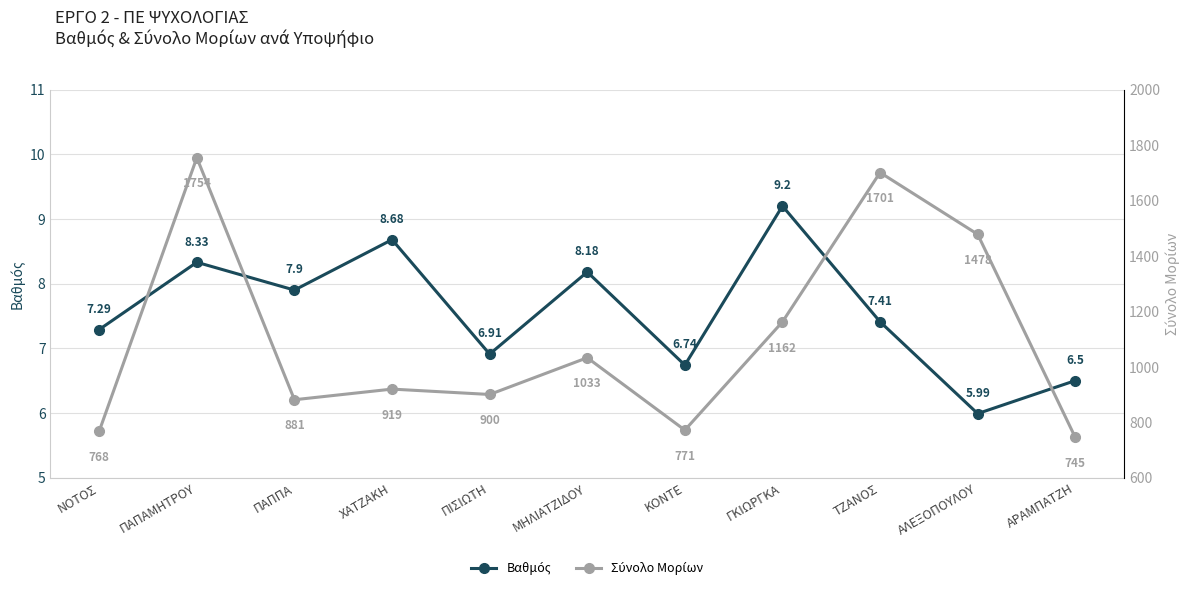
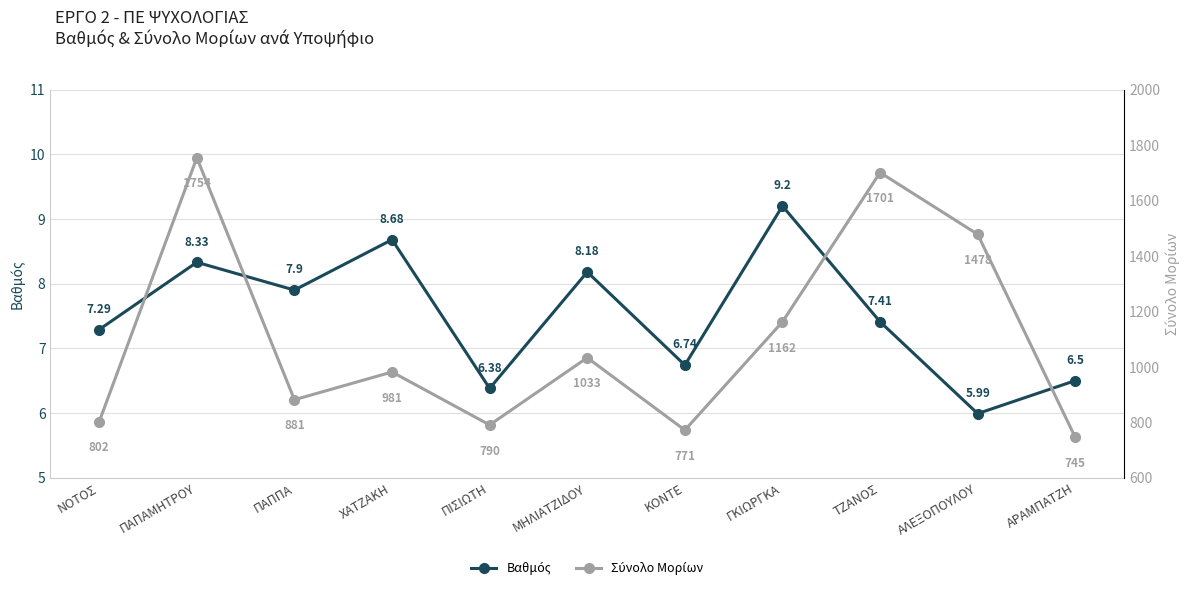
Βαθμός, ΠΙΣΙΩΤΗ: 6.91 -> 6.38
Σύνολο Μορίων, ΝΟΤΟΣ: 768 -> 802
Σύνολο Μορίων, ΧΑΤΖΑΚΗ: 919 -> 981
Σύνολο Μορίων, ΠΙΣΙΩΤΗ: 900 -> 790
